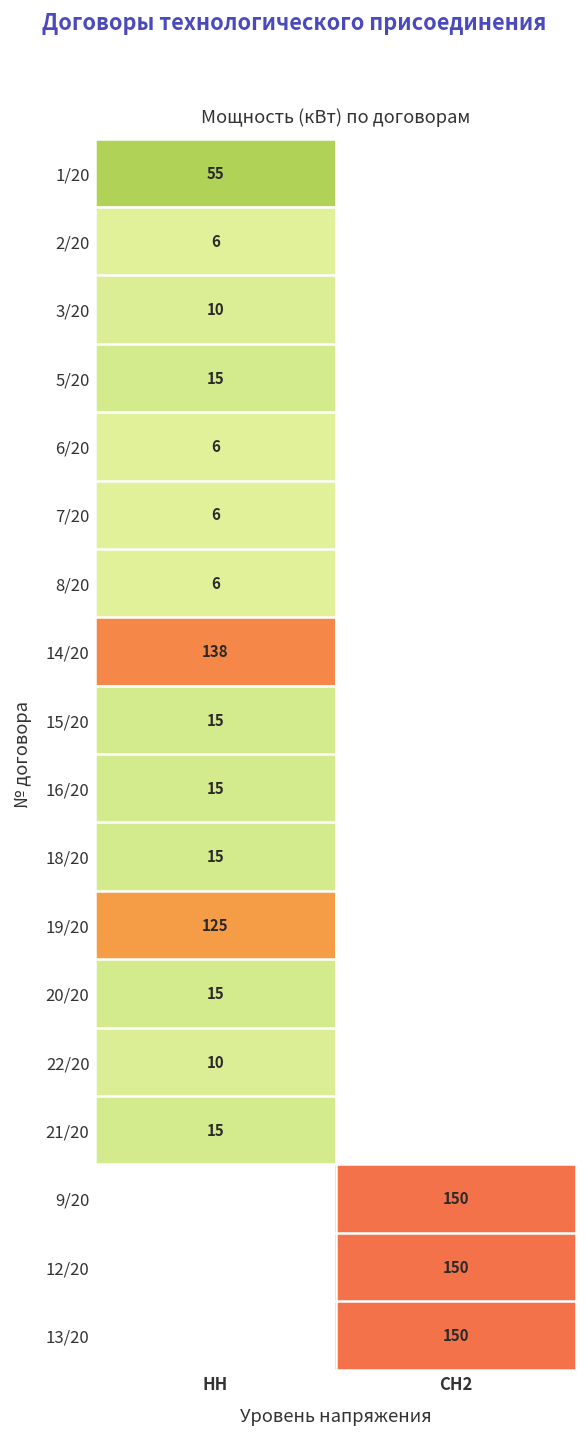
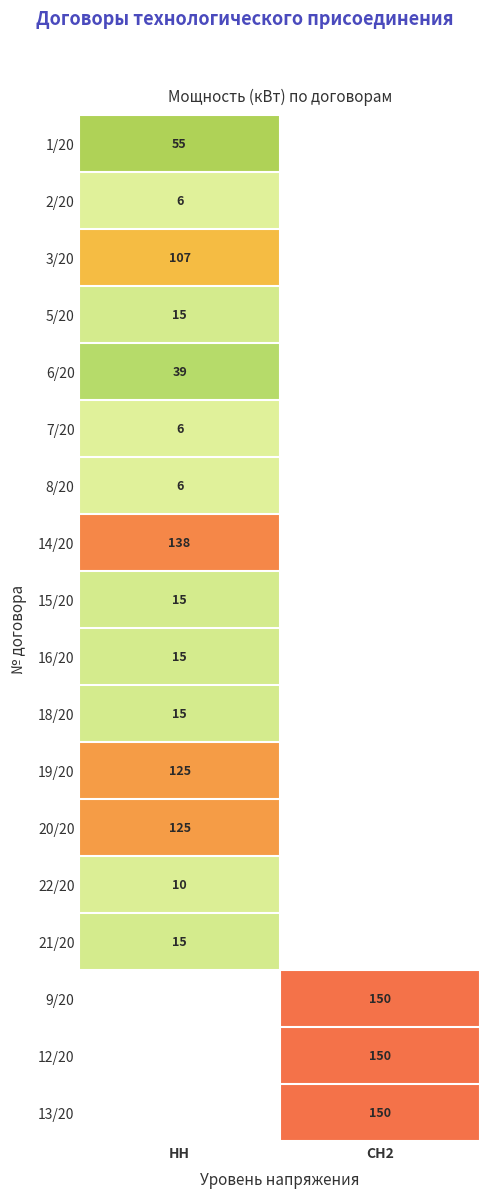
3/20, НН: 10 -> 107
6/20, НН: 6 -> 39
20/20, НН: 15 -> 125
